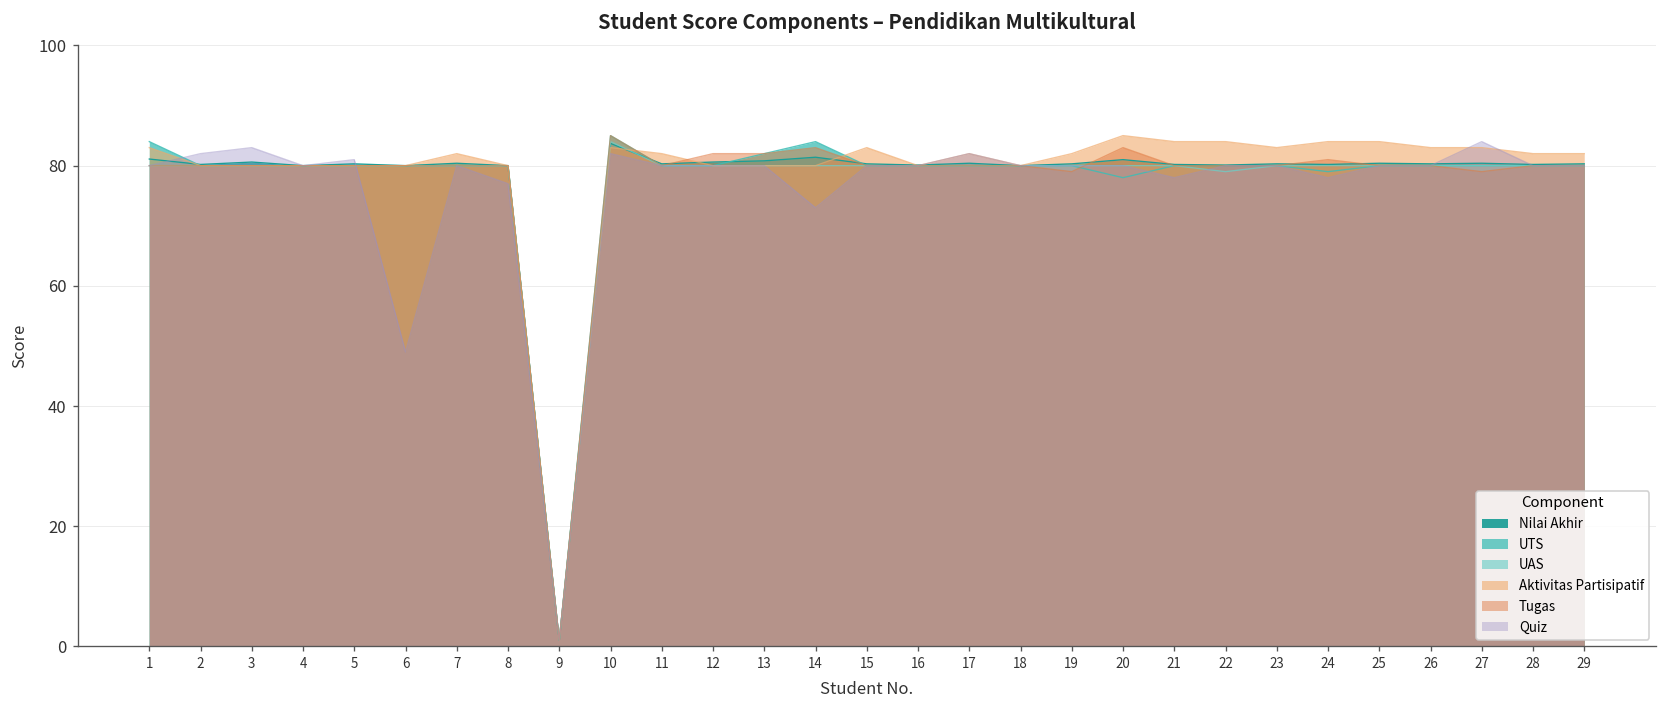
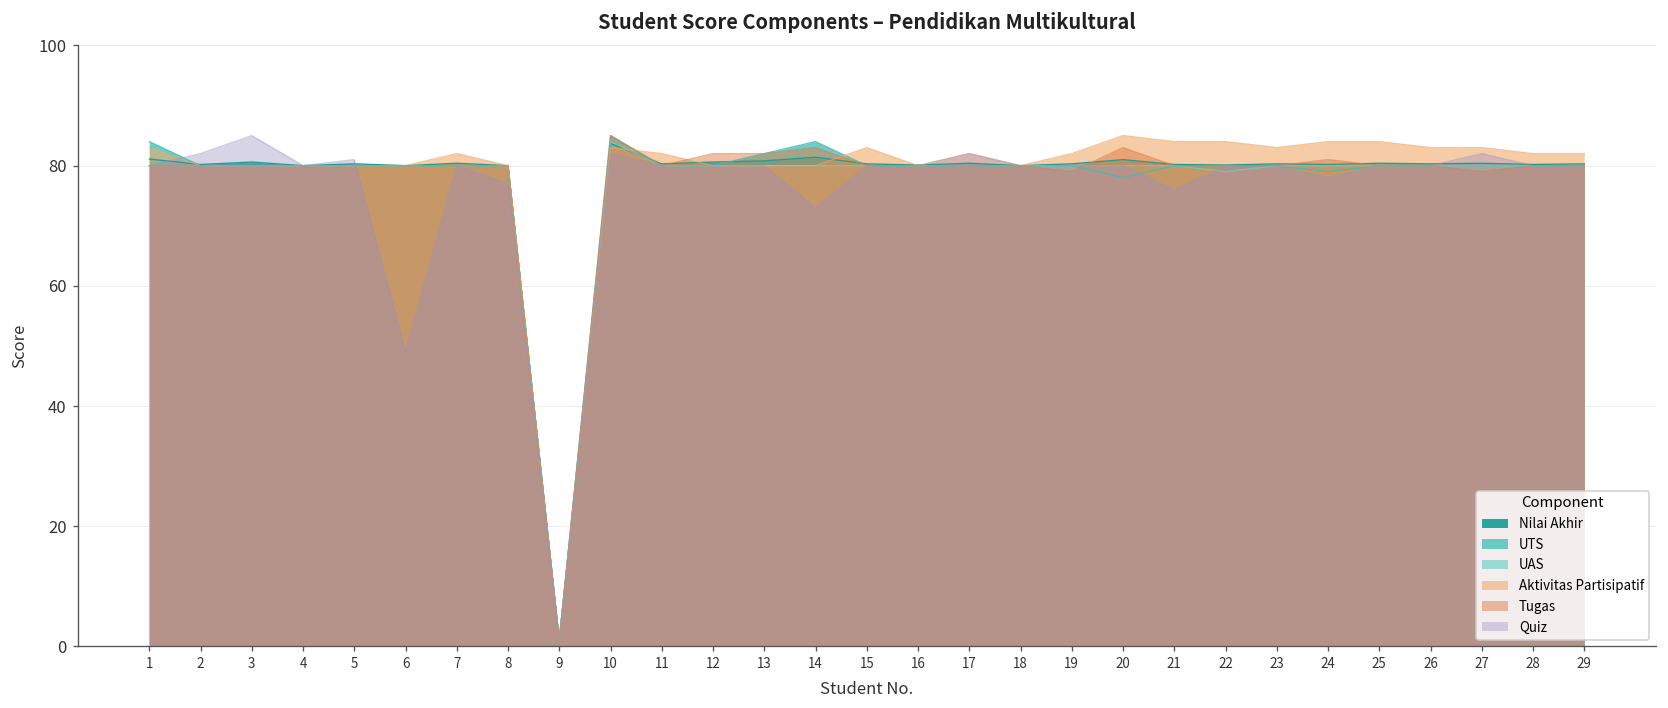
Quiz, 3: 83 -> 85
Quiz, 21: 78 -> 76
Quiz, 27: 84 -> 82
